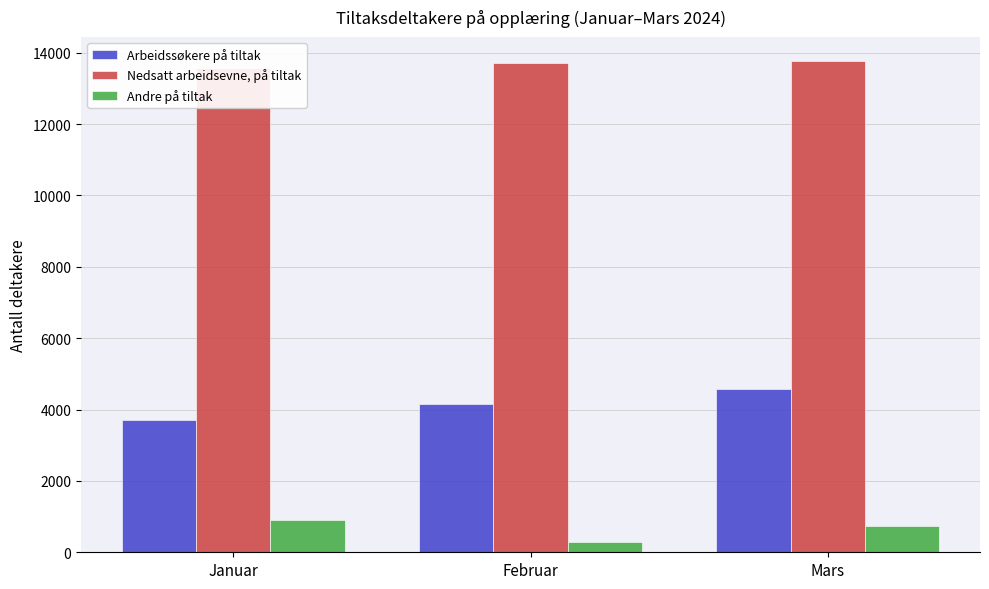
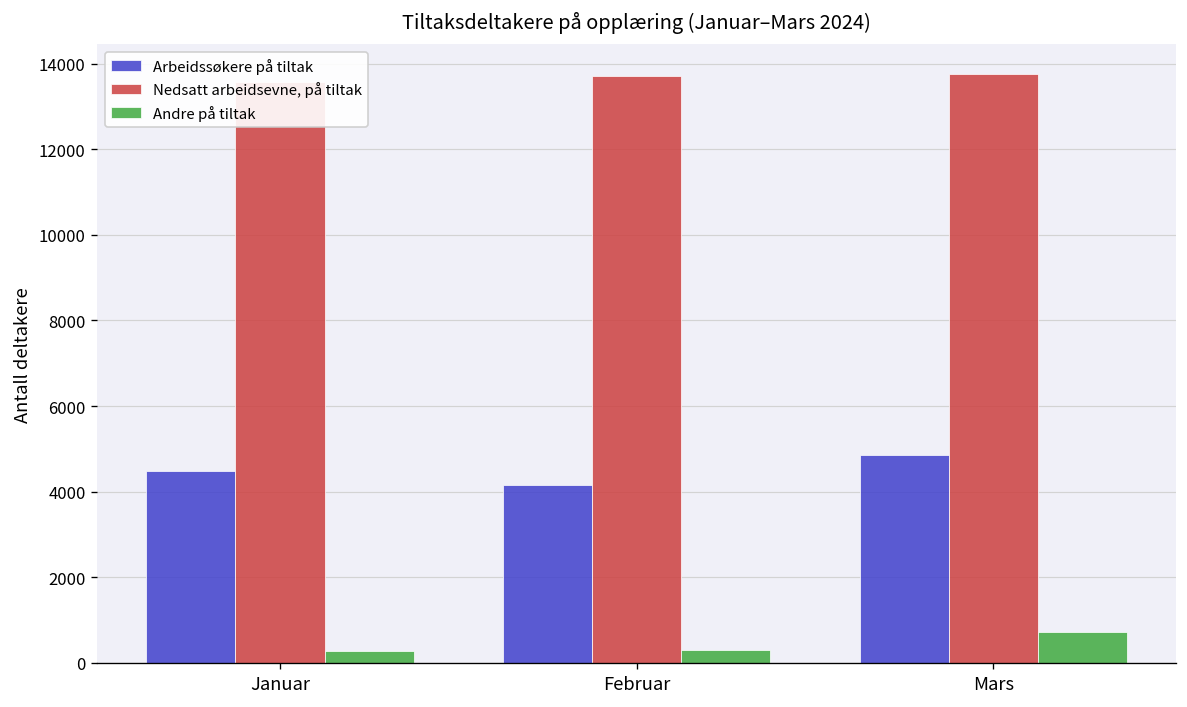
Arbeidssøkere på tiltak, Januar: 3700 -> 4500
Andre på tiltak, Januar: 900 -> 300
Arbeidssøkere på tiltak, Mars: 4600 -> 4800
